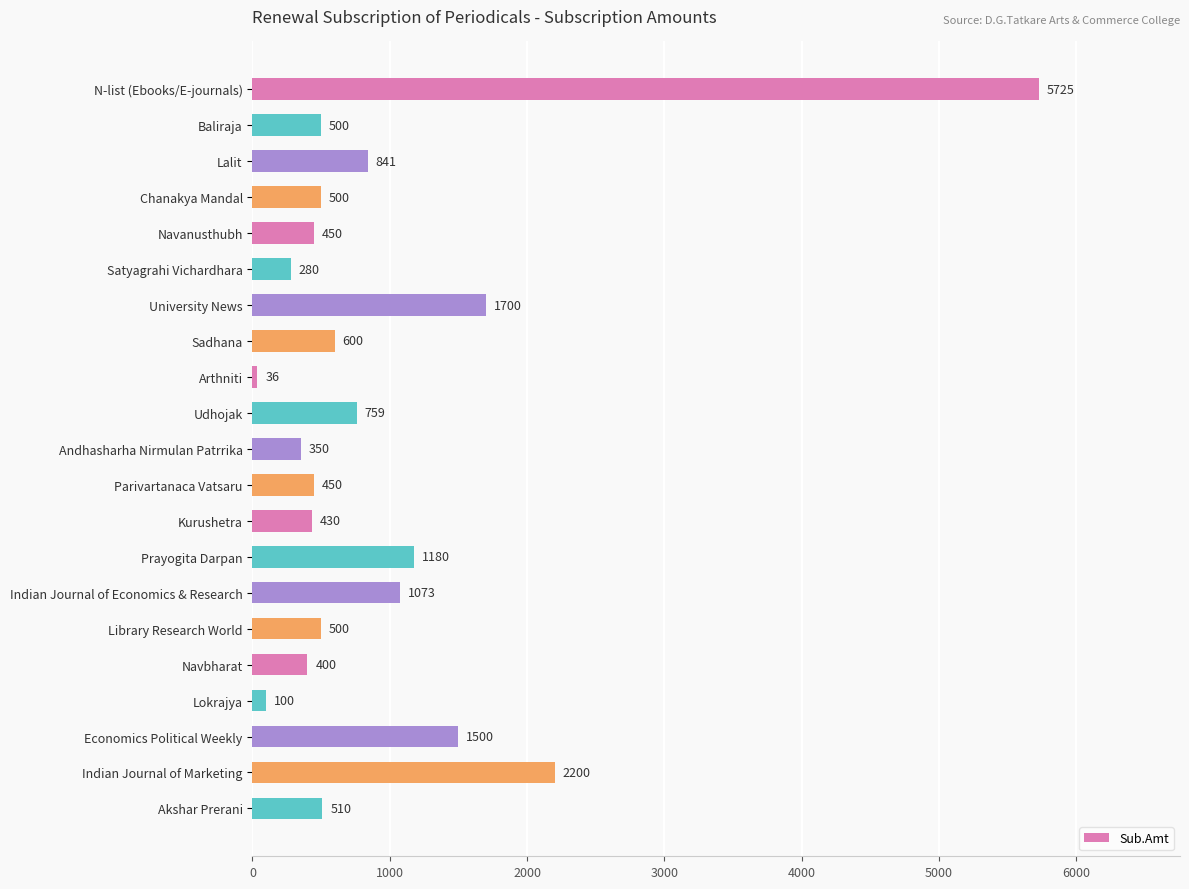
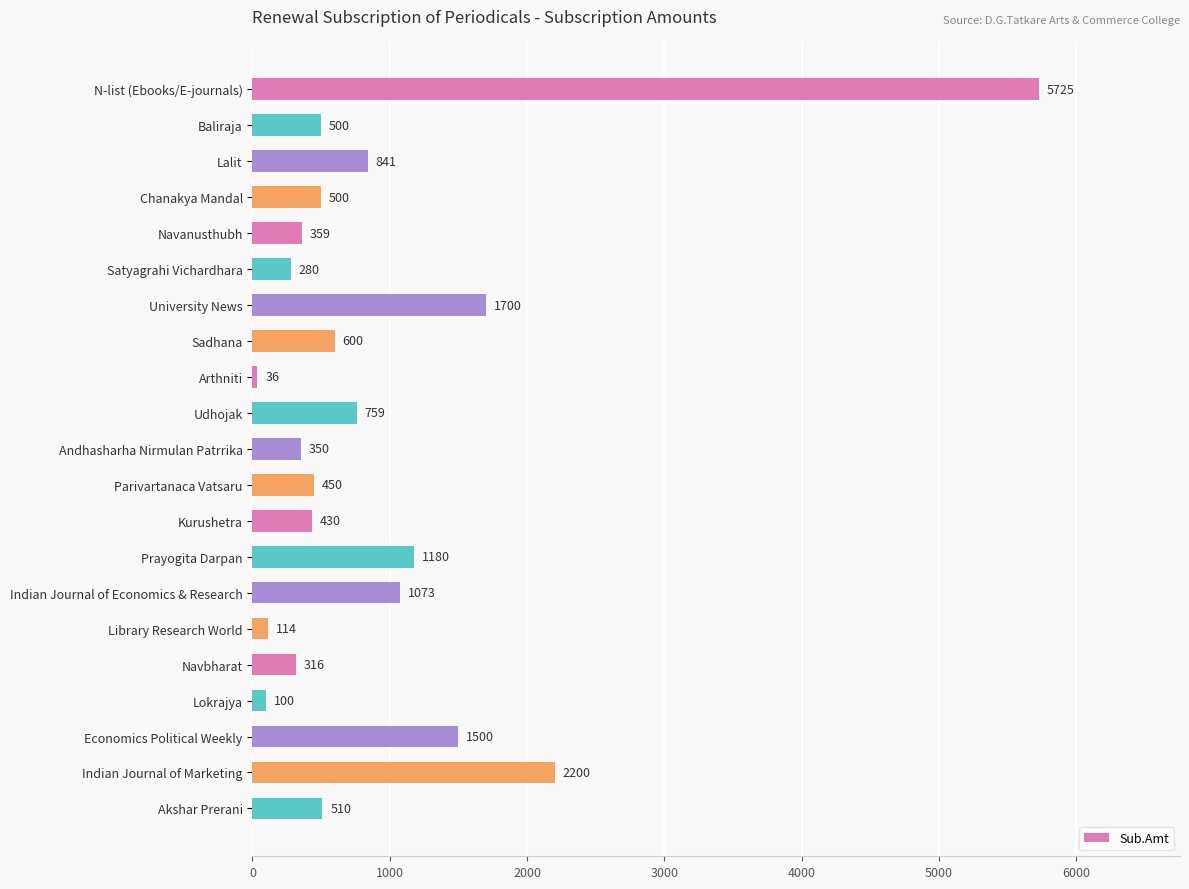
Navanusthubh: 450 -> 359
Library Research World: 500 -> 114
Navbharat: 400 -> 316
